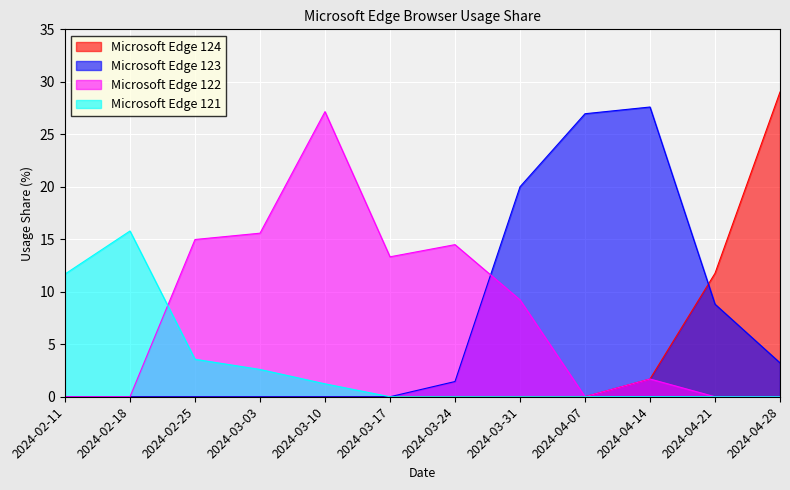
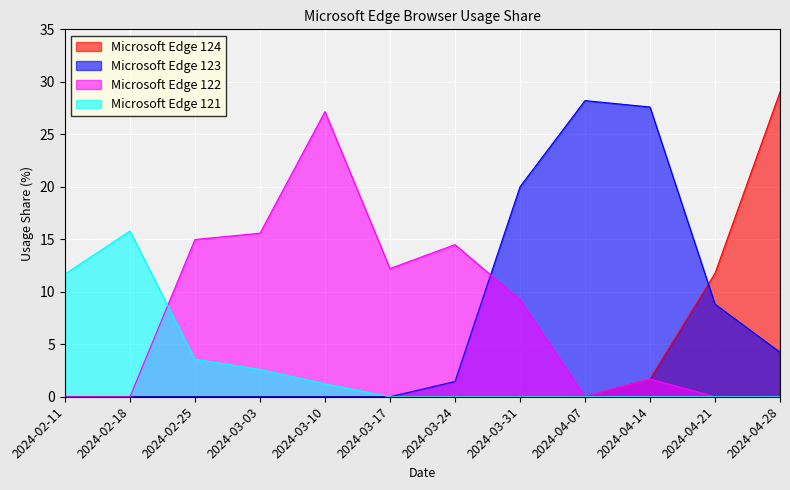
Microsoft Edge 122, 2024-03-17: 13.3 -> 12.2
Microsoft Edge 123, 2024-04-07: 27.0 -> 28.2
Microsoft Edge 123, 2024-04-28: 3.2 -> 4.2
